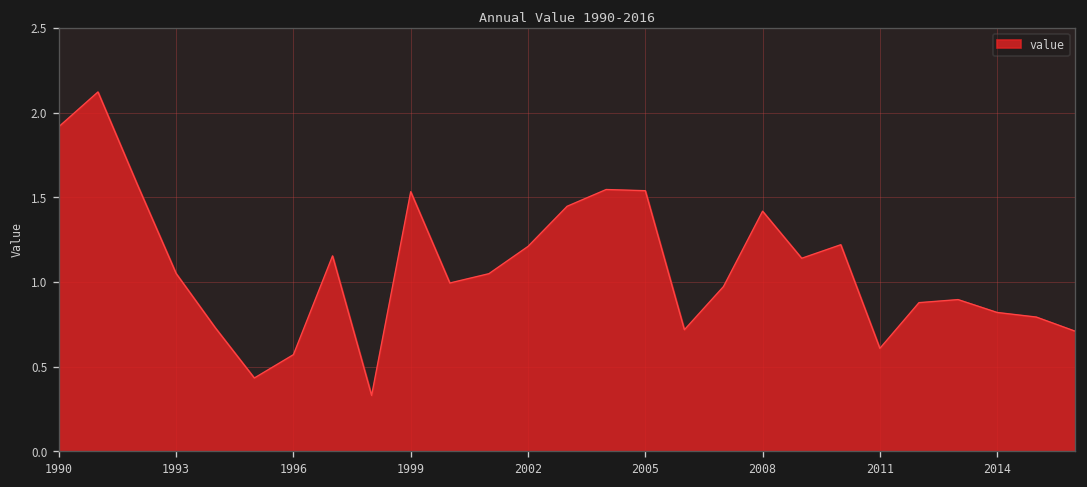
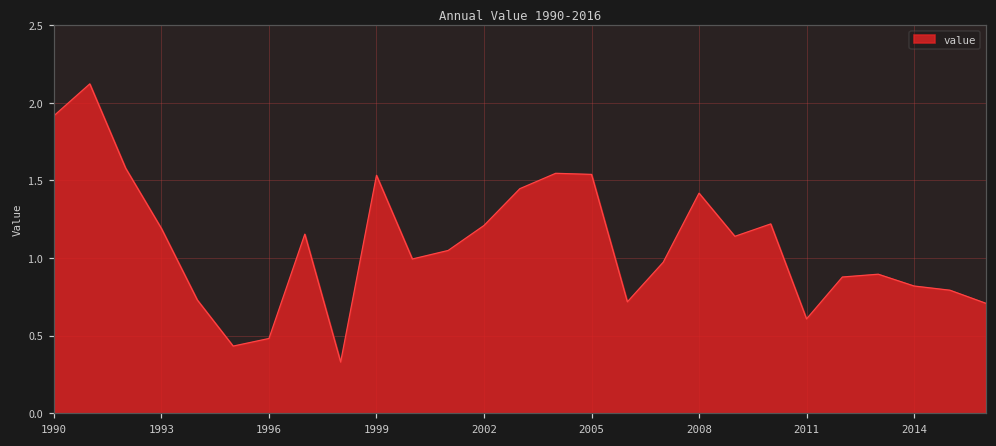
1993: 1.05 -> 1.19
1996: 0.57 -> 0.48
